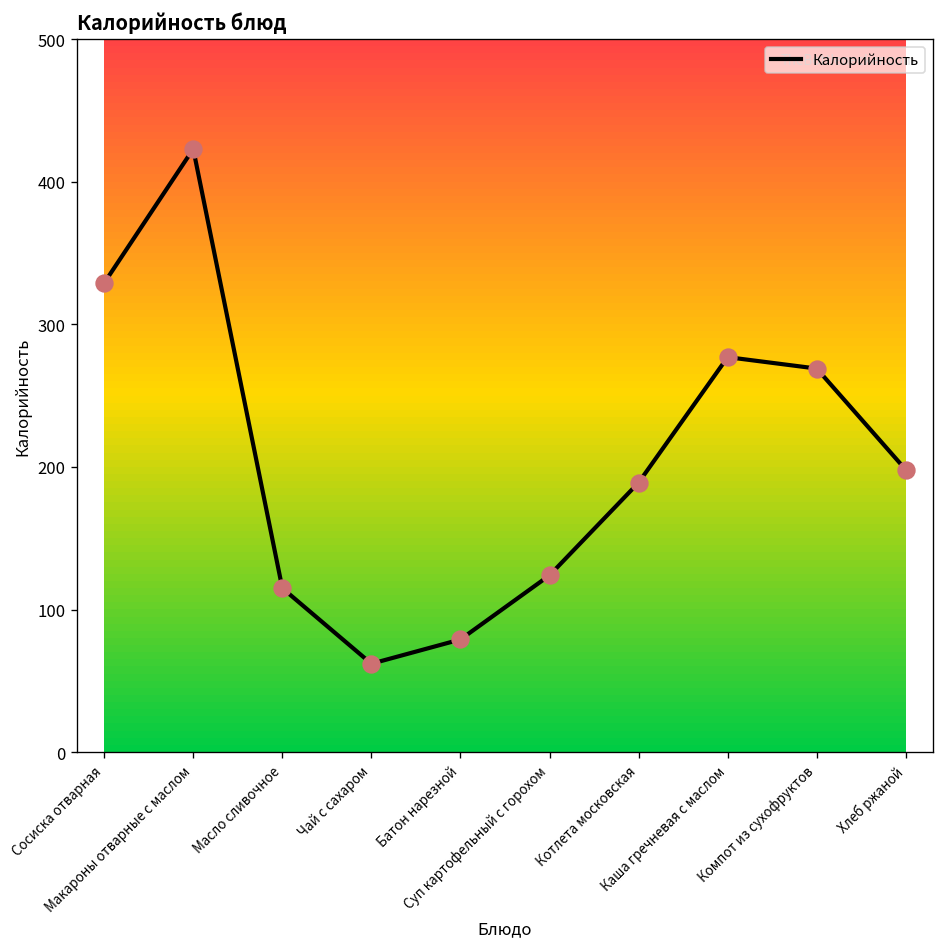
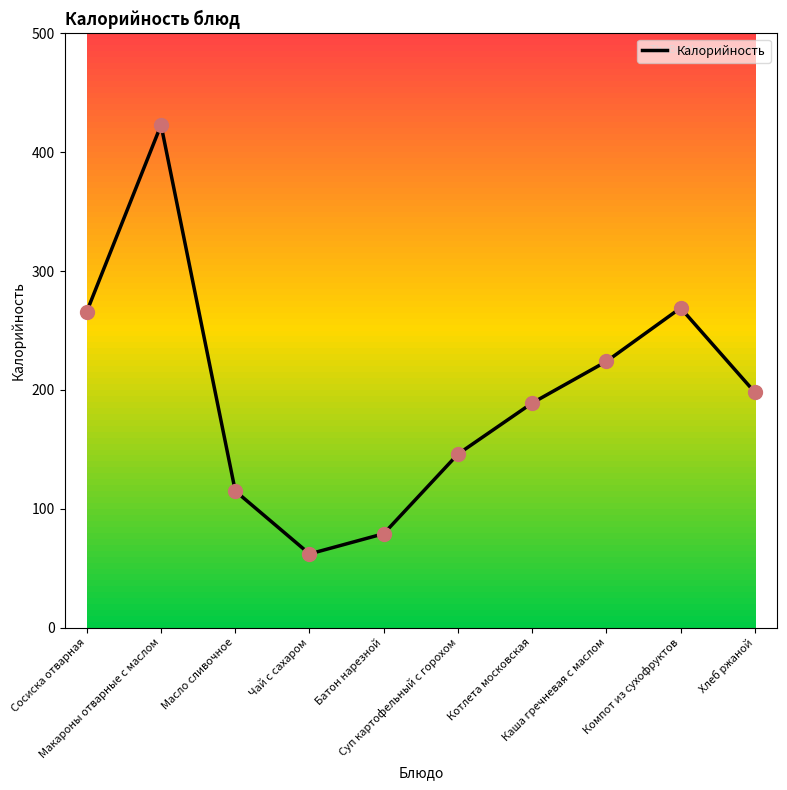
Сосиска отварная: 329 -> 266
Суп картофельный с горохом: 124 -> 146
Каша гречневая с маслом: 277 -> 224
